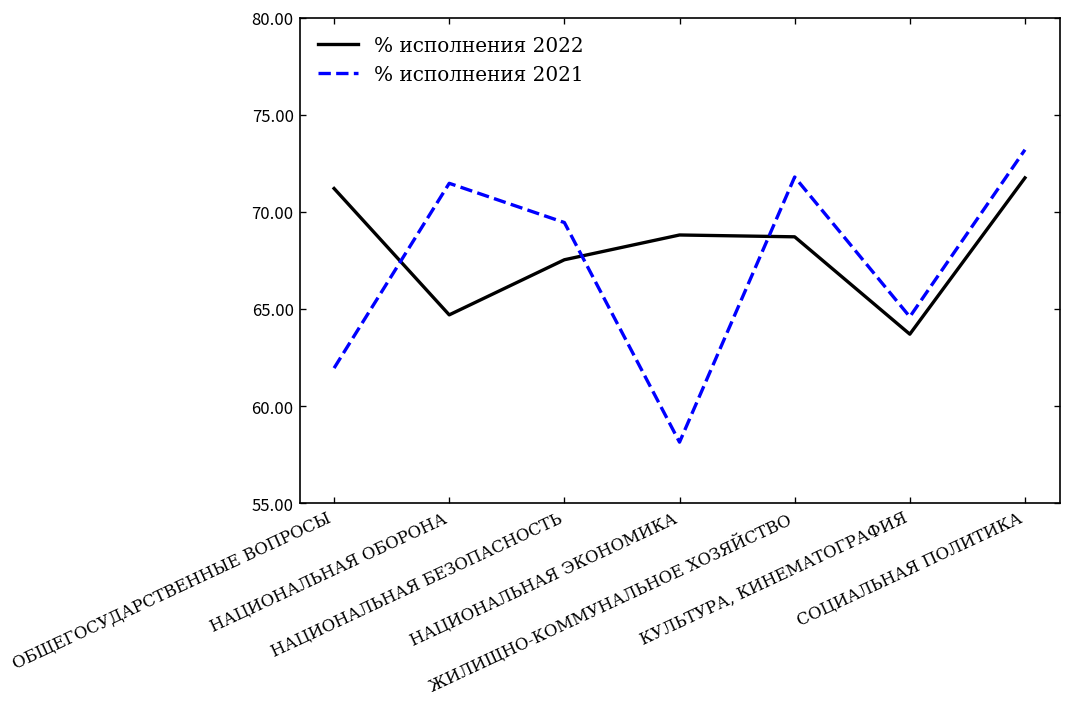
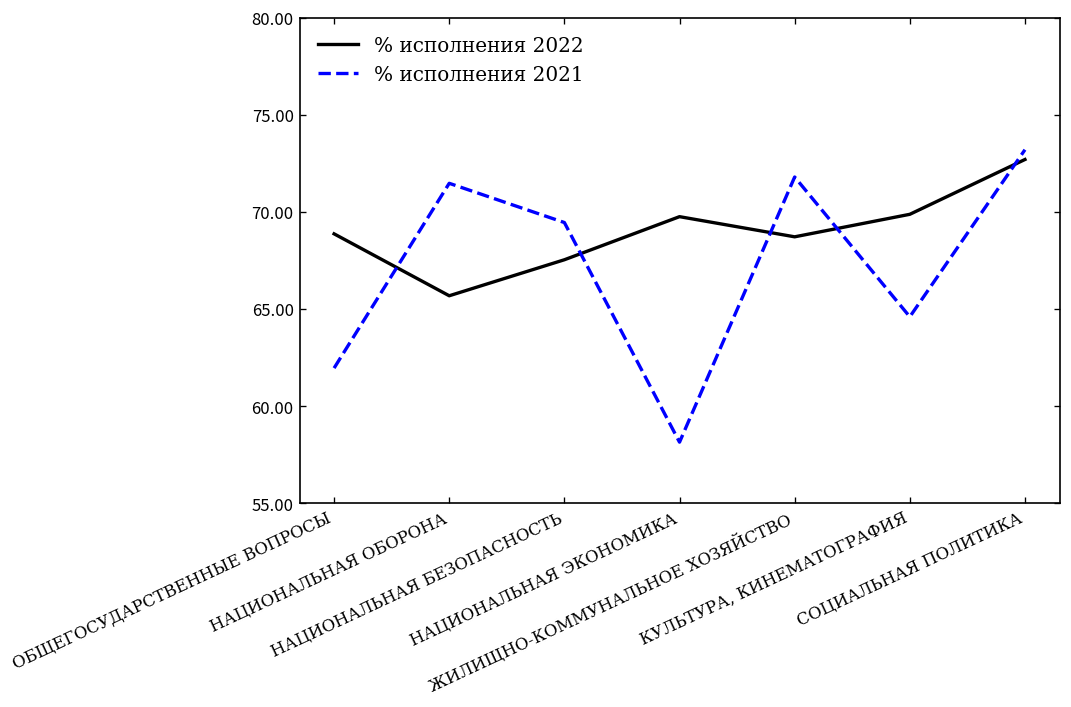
% исполнения 2022, ОБЩЕГОСУДАРСТВЕННЫЕ ВОПРОСЫ: 71.2 -> 68.9
% исполнения 2022, НАЦИОНАЛЬНАЯ ОБОРОНА: 64.7 -> 65.7
% исполнения 2022, НАЦИОНАЛЬНАЯ ЭКОНОМИКА: 68.8 -> 69.8
% исполнения 2022, КУЛЬТУРА, КИНЕМАТОГРАФИЯ: 63.7 -> 69.9
% исполнения 2022, СОЦИАЛЬНАЯ ПОЛИТИКА: 71.7 -> 72.7
